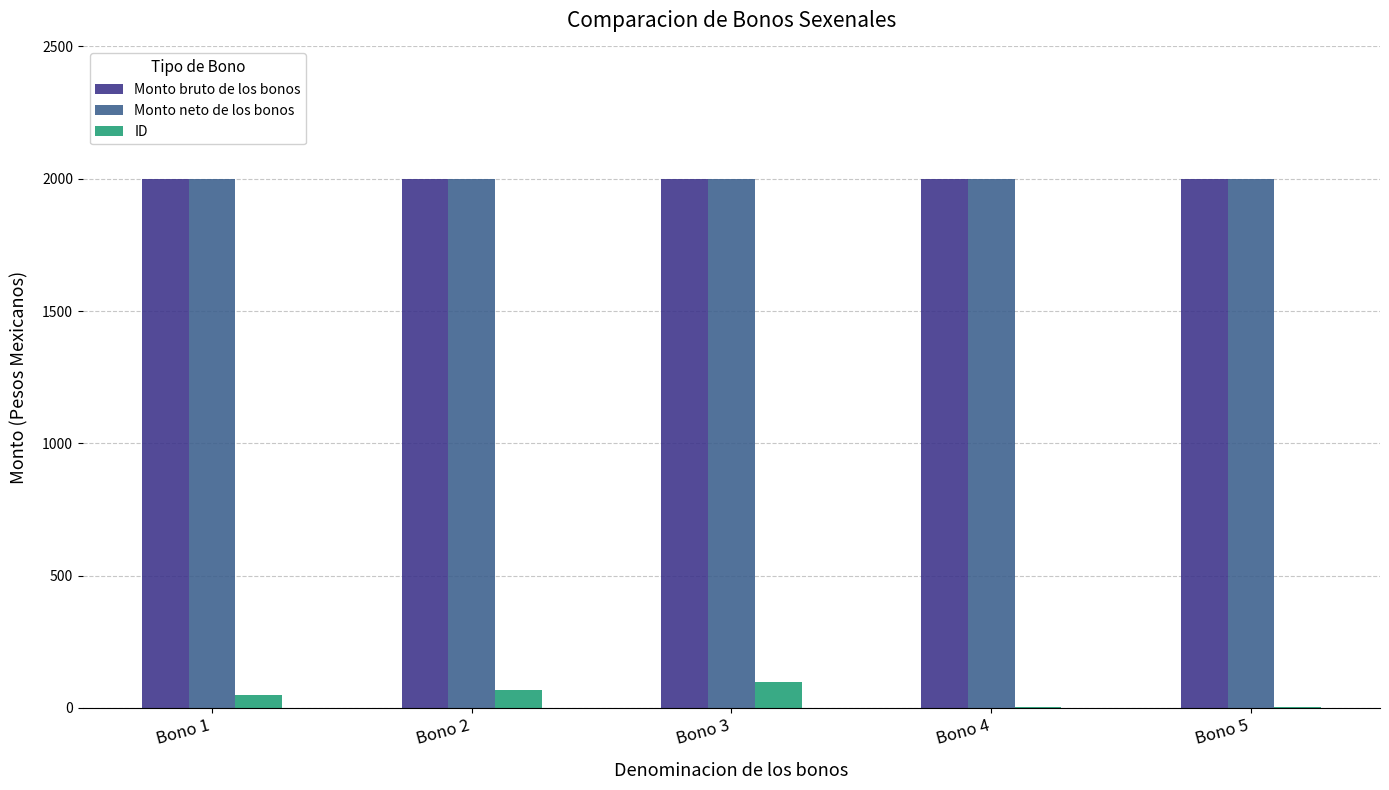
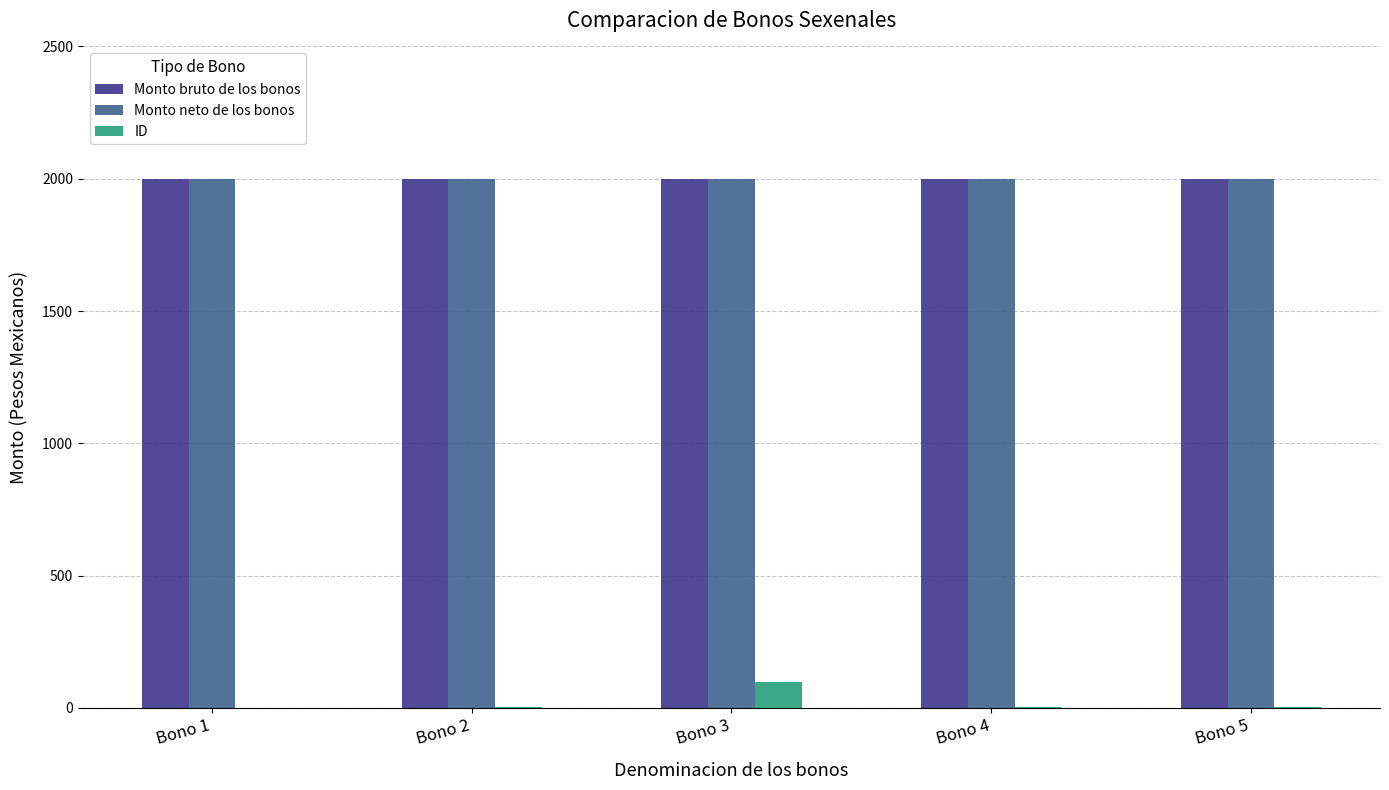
ID, Bono 1: 50 -> 0
ID, Bono 2: 70 -> 0
